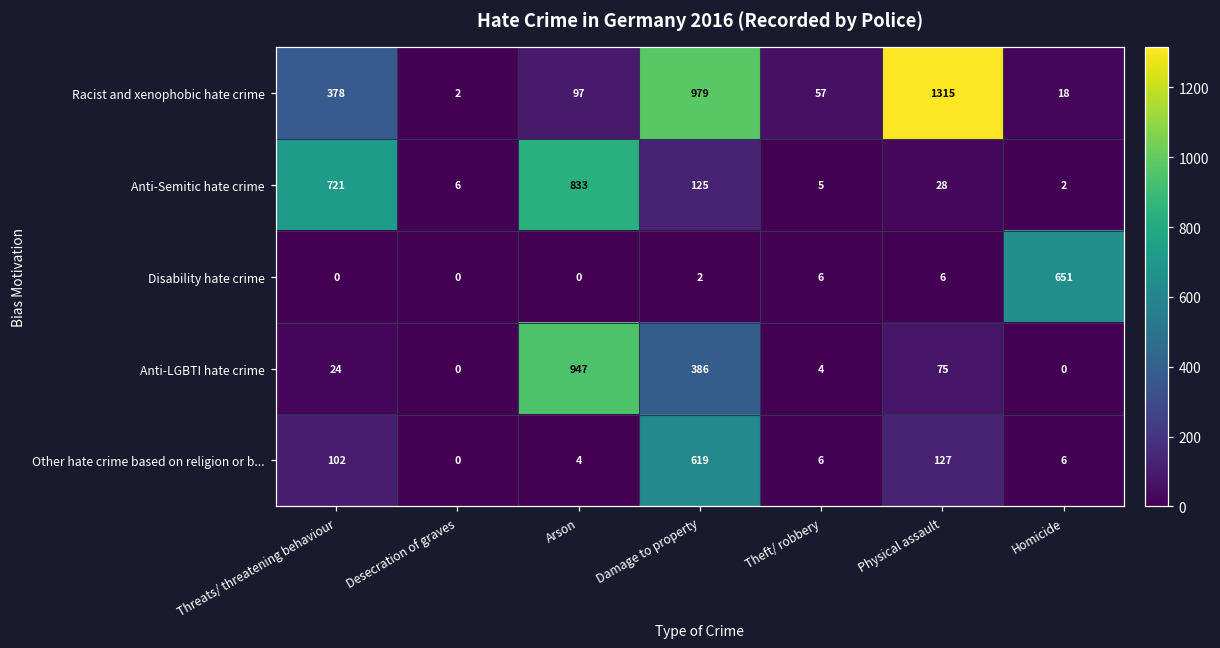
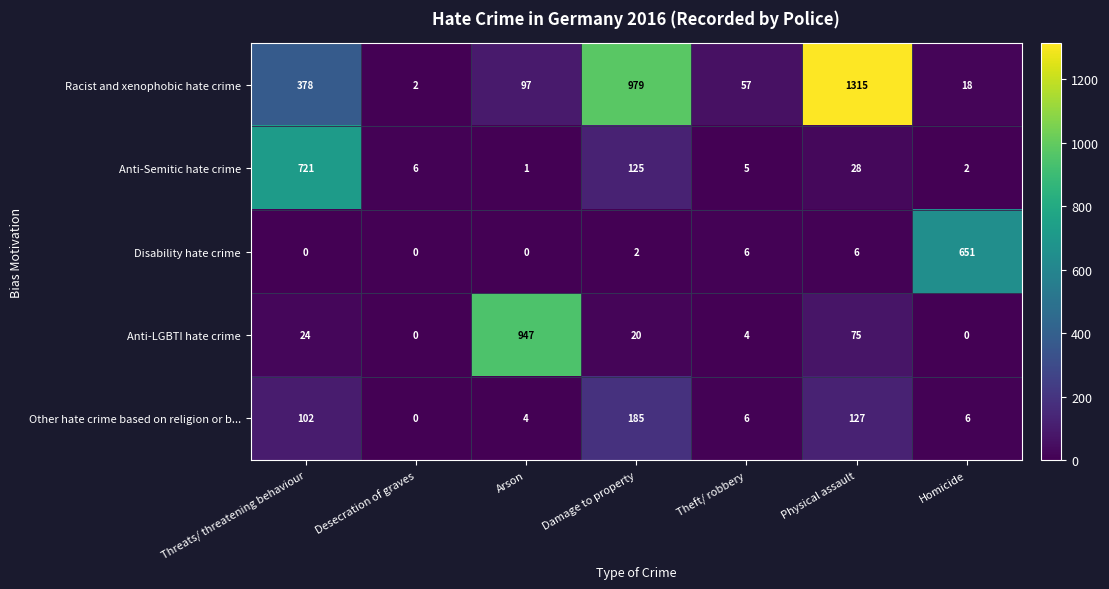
Anti-Semitic hate crime, Arson: 833 -> 1
Anti-LGBTI hate crime, Damage to property: 386 -> 20
Other hate crime based on religion or b..., Damage to property: 619 -> 185
